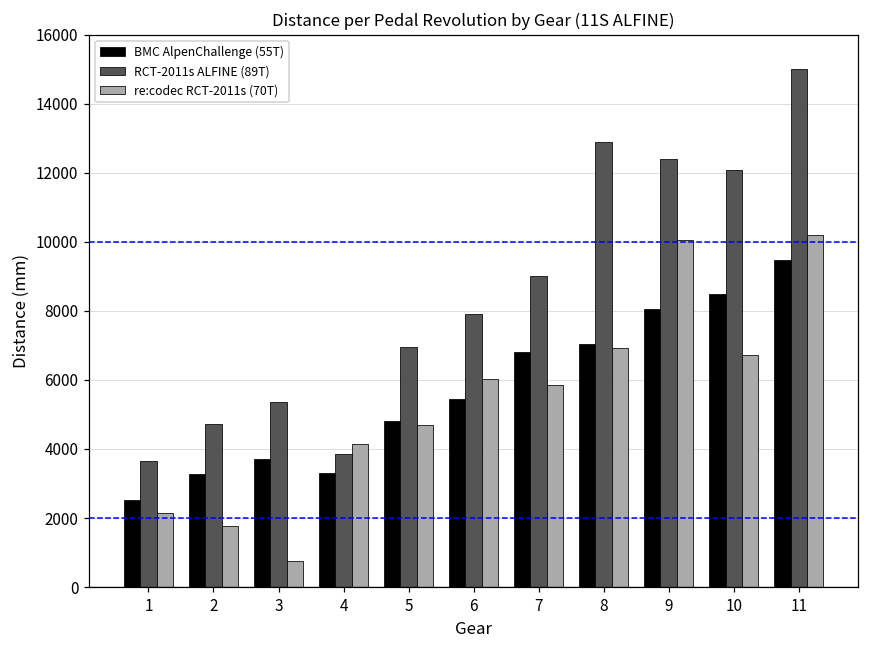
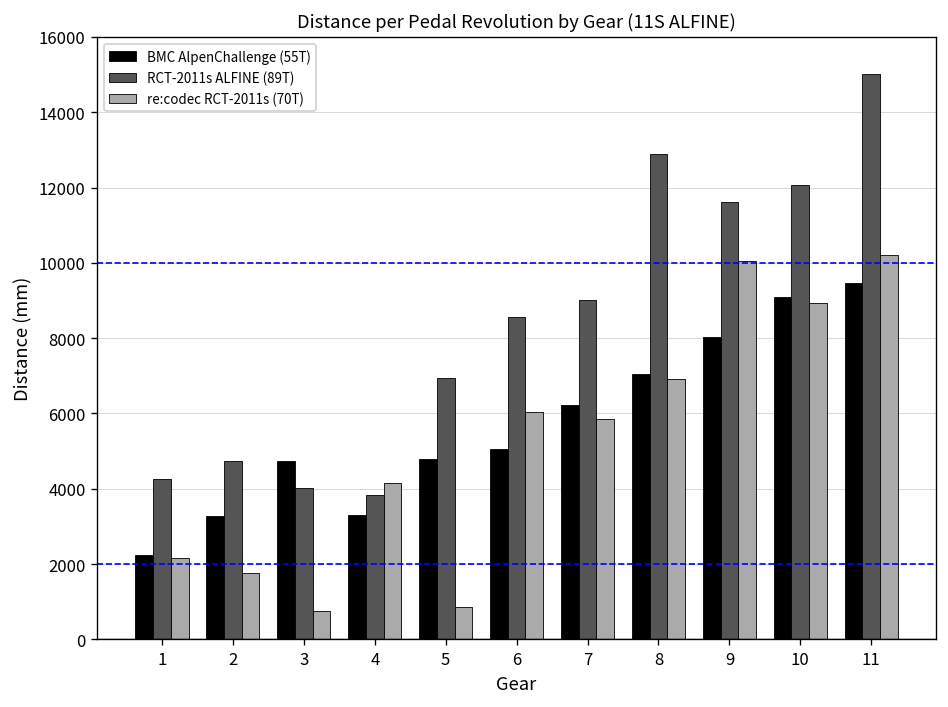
BMC AlpenChallenge (55T), 1: 2500 -> 2200
RCT-2011s ALFINE (89T), 1: 3700 -> 4300
BMC AlpenChallenge (55T), 3: 3700 -> 4700
RCT-2011s ALFINE (89T), 3: 5400 -> 4000
re:codec RCT-2011s (70T), 5: 4700 -> 900
BMC AlpenChallenge (55T), 6: 5500 -> 5000
RCT-2011s ALFINE (89T), 6: 7900 -> 8600
BMC AlpenChallenge (55T), 7: 6800 -> 6200
RCT-2011s ALFINE (89T), 9: 12400 -> 11600
BMC AlpenChallenge (55T), 10: 8500 -> 9100
re:codec RCT-2011s (70T), 10: 6700 -> 8900
